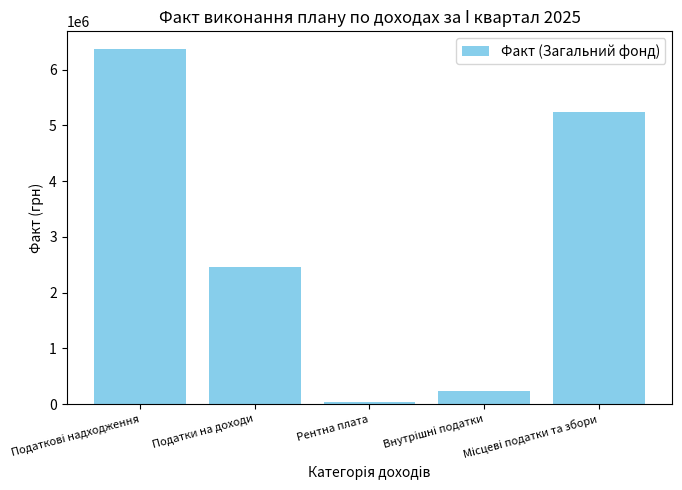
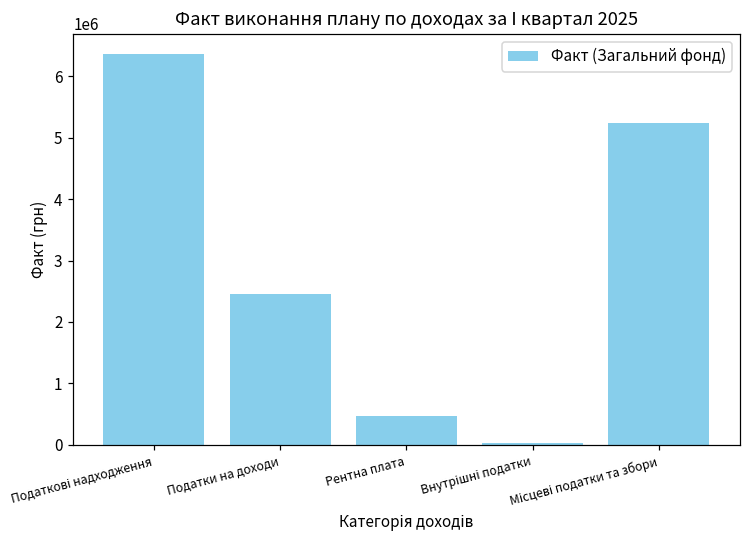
Рентна плата: 0 -> 500000
Внутрішні податки: 200000 -> 0
